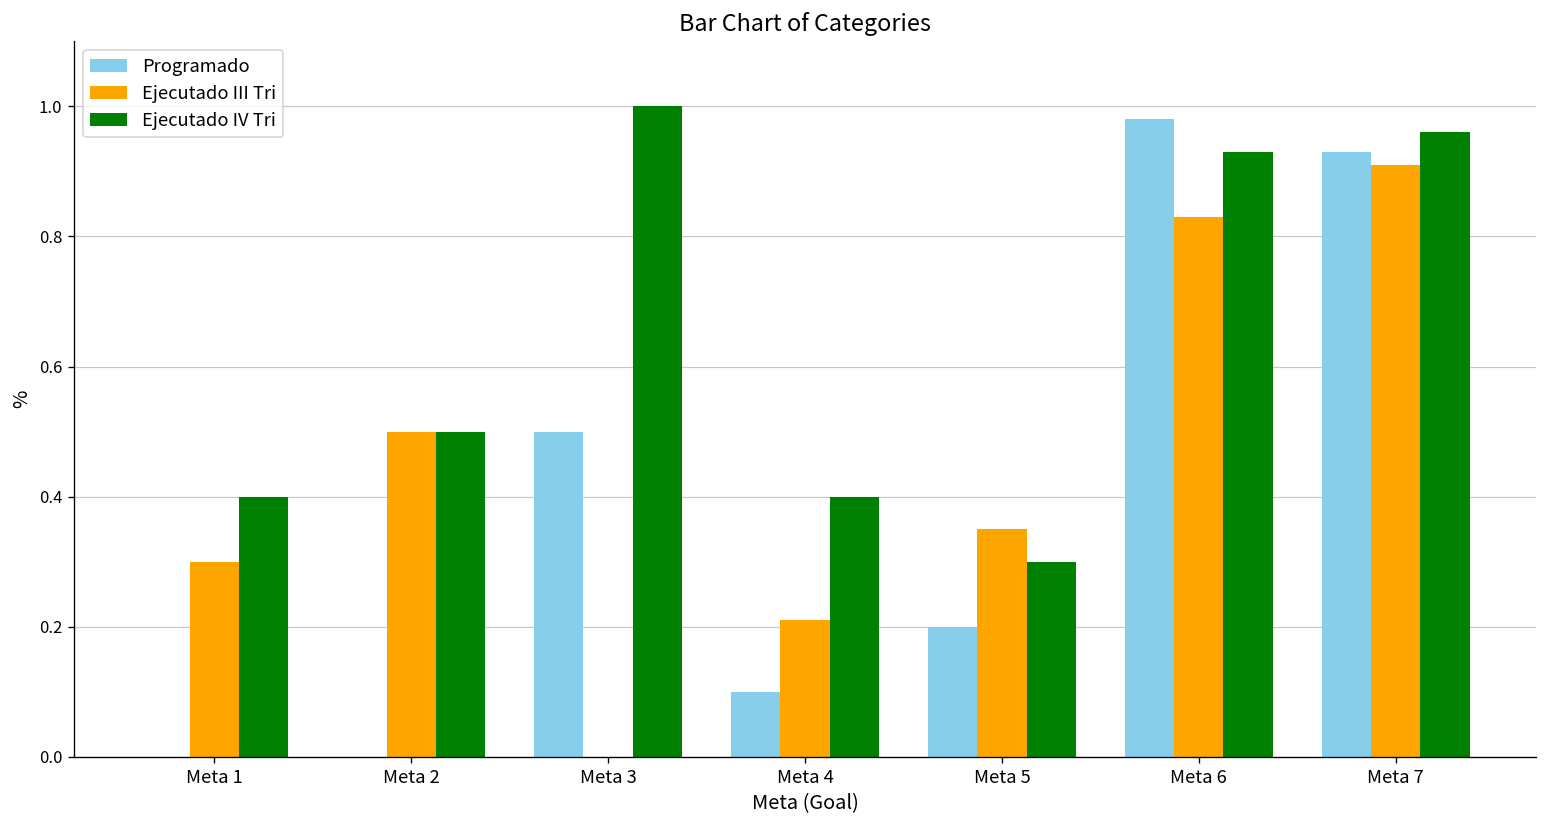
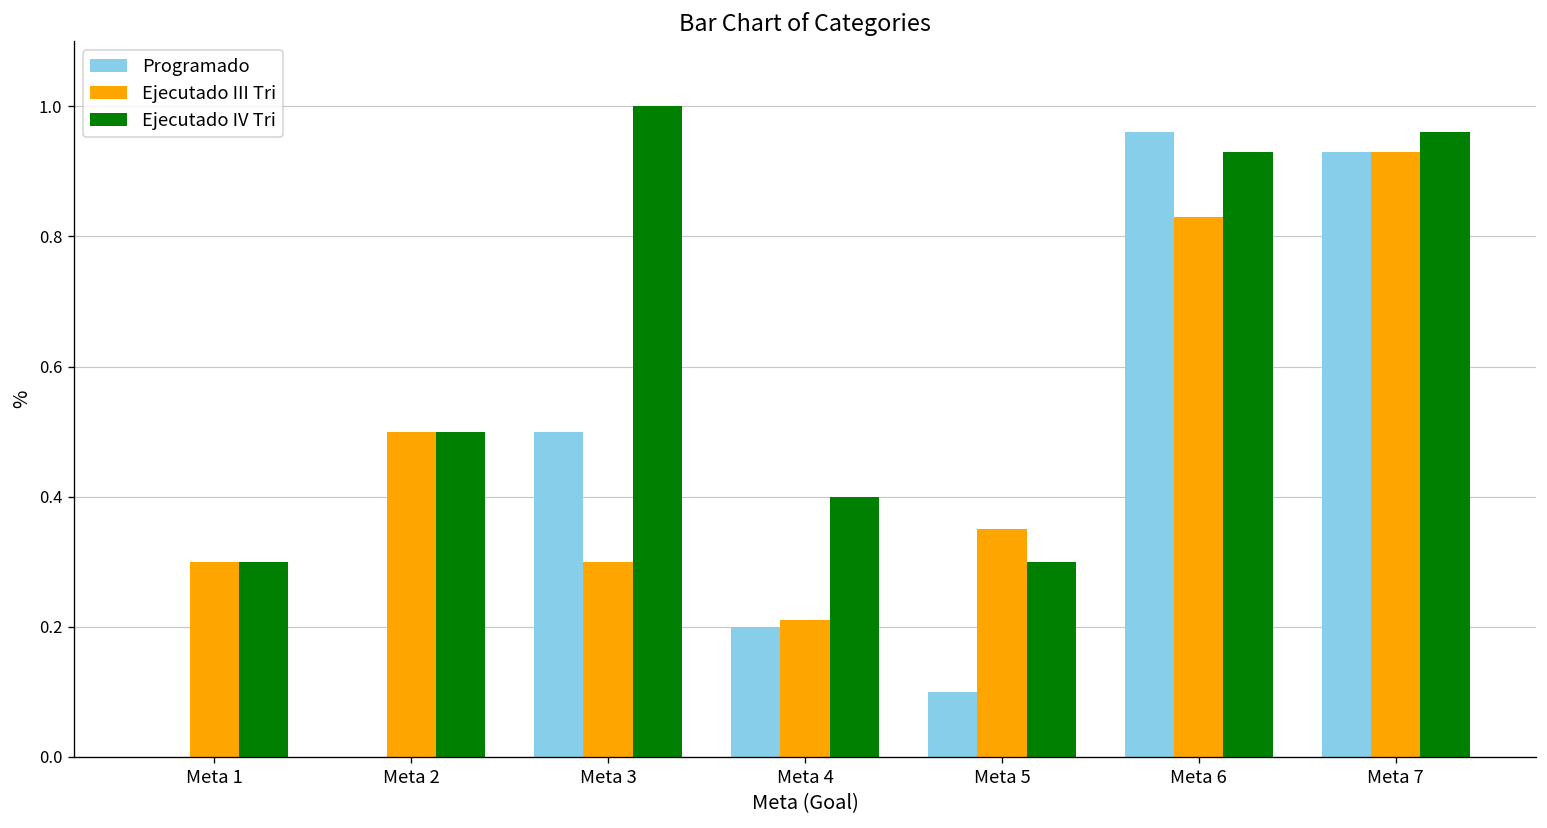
Ejecutado IV Tri, Meta 1: 0.4 -> 0.3
Ejecutado III Tri, Meta 3: 0.0 -> 0.3
Programado, Meta 4: 0.1 -> 0.2
Programado, Meta 5: 0.2 -> 0.1
Programado, Meta 6: 0.98 -> 0.96
Ejecutado III Tri, Meta 7: 0.91 -> 0.93
